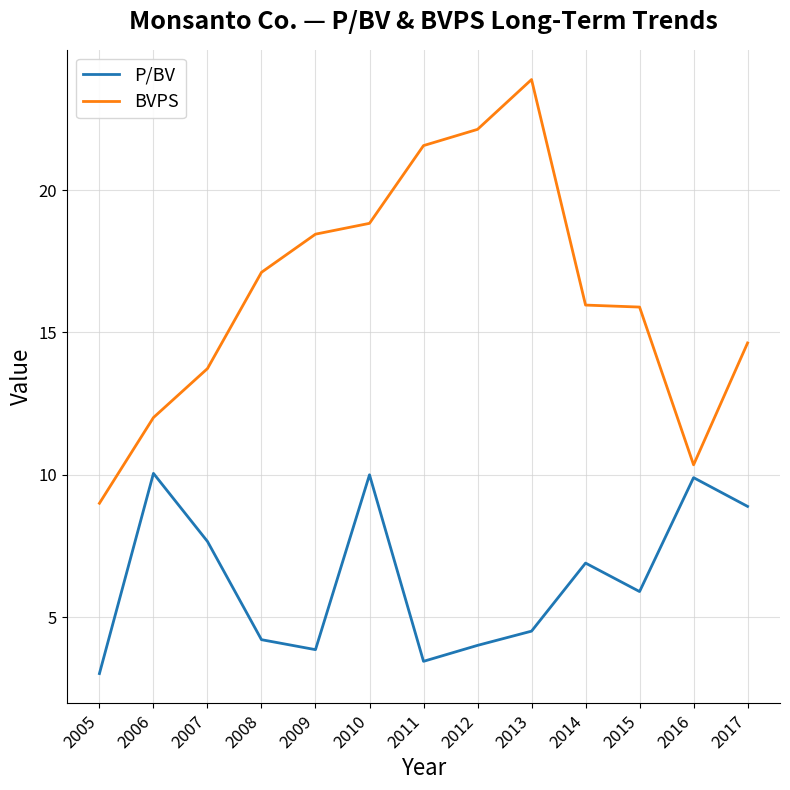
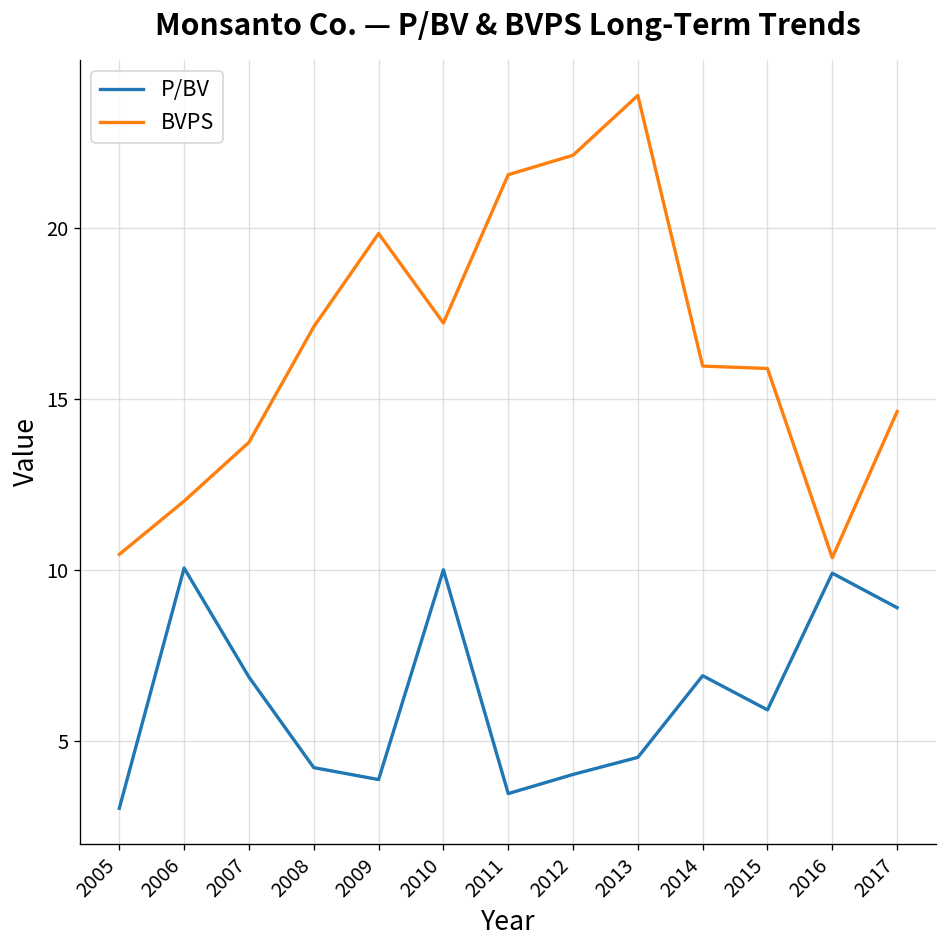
BVPS, 2005: 9.0 -> 10.5
P/BV, 2007: 7.7 -> 6.9
BVPS, 2009: 18.5 -> 19.8
BVPS, 2010: 18.8 -> 17.2
